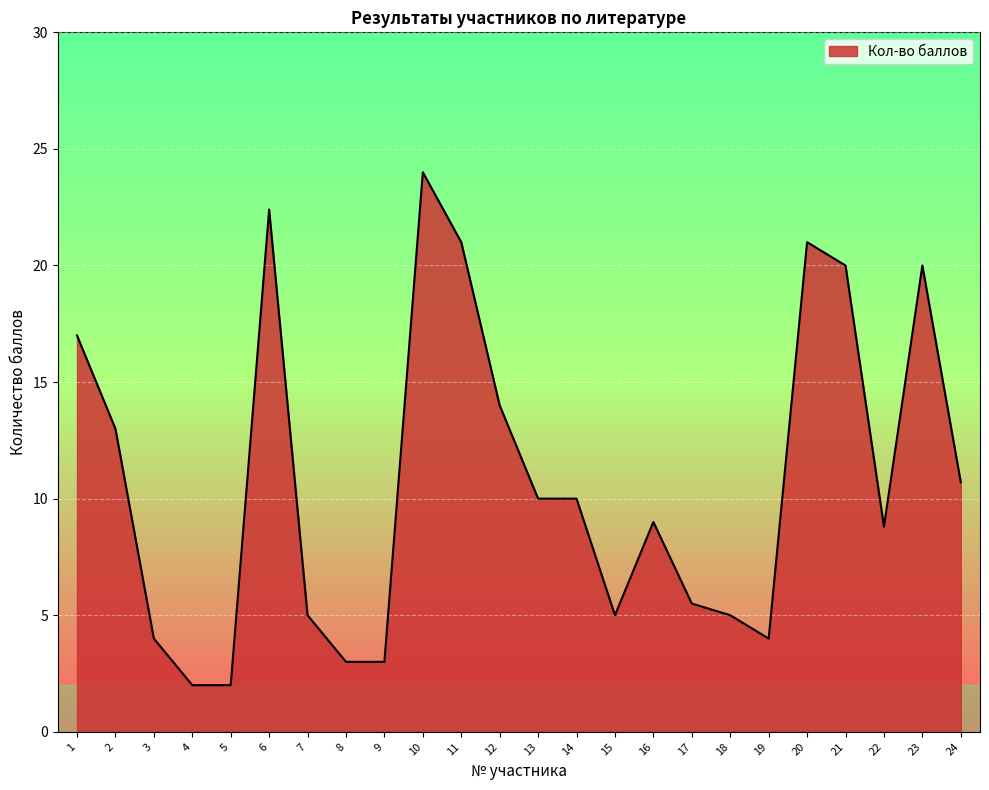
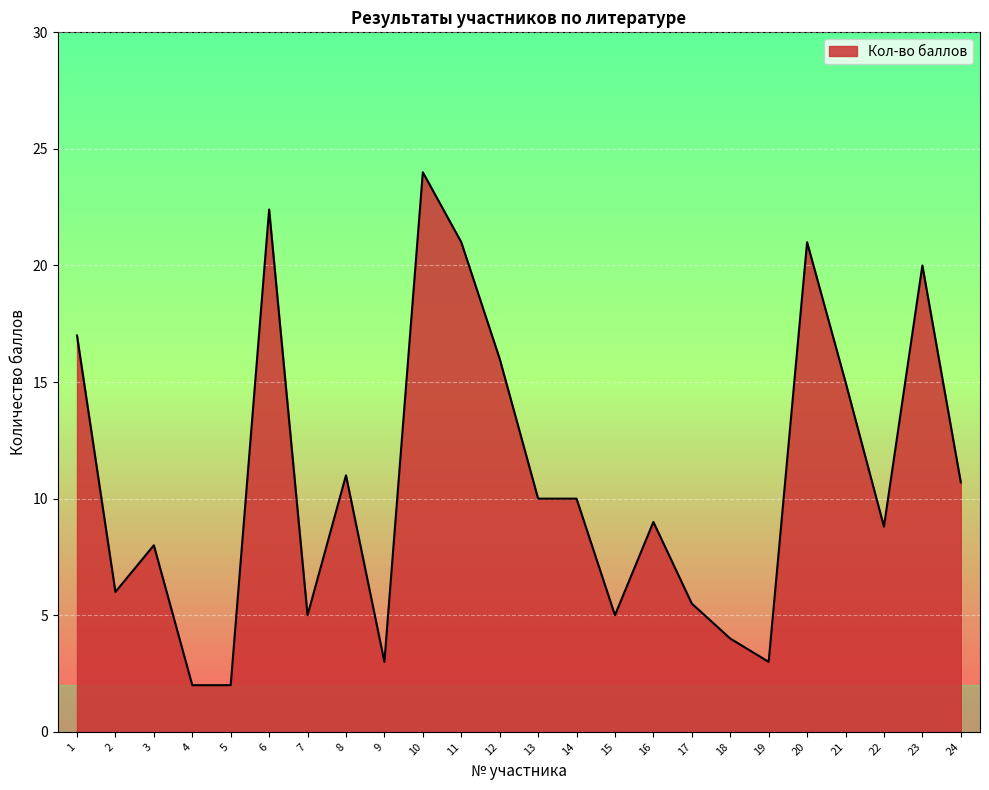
2: 13 -> 6
3: 4 -> 8
8: 3 -> 11
12: 14 -> 16
18: 5 -> 4
19: 4 -> 3
21: 20 -> 15
